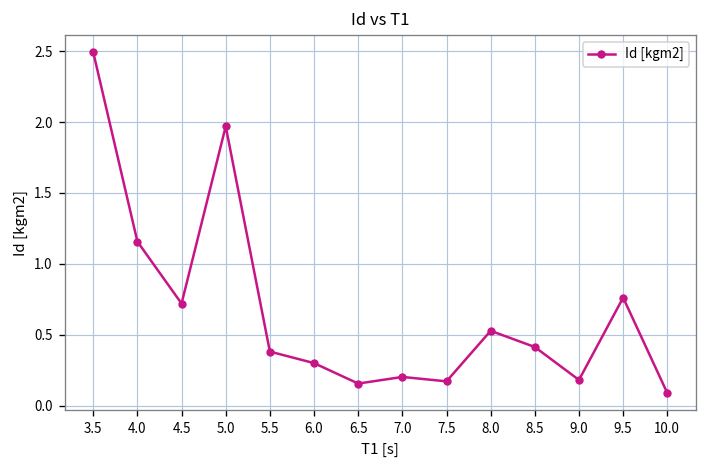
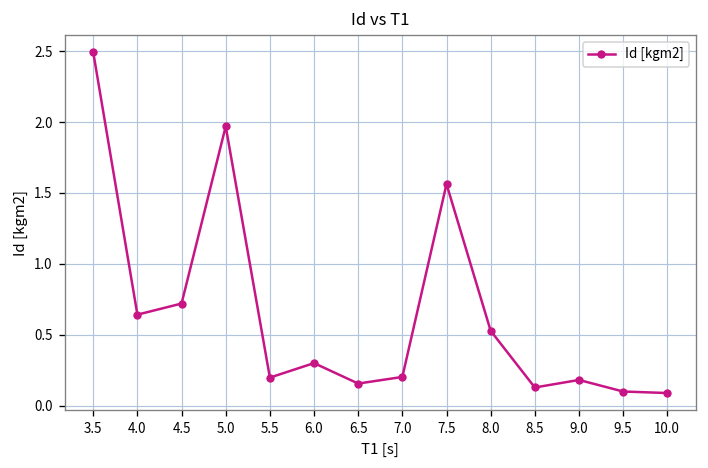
4.0: 1.16 -> 0.64
5.5: 0.38 -> 0.20
7.5: 0.17 -> 1.56
8.5: 0.41 -> 0.13
9.5: 0.76 -> 0.10
